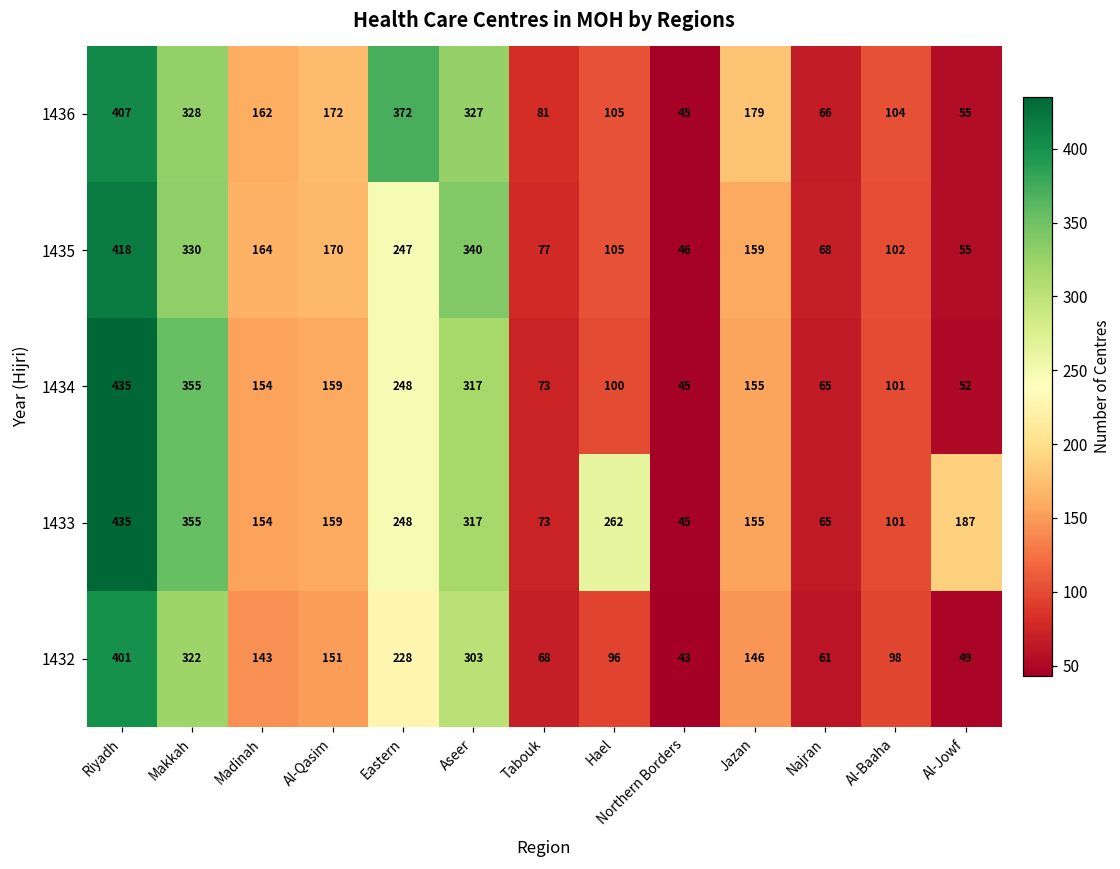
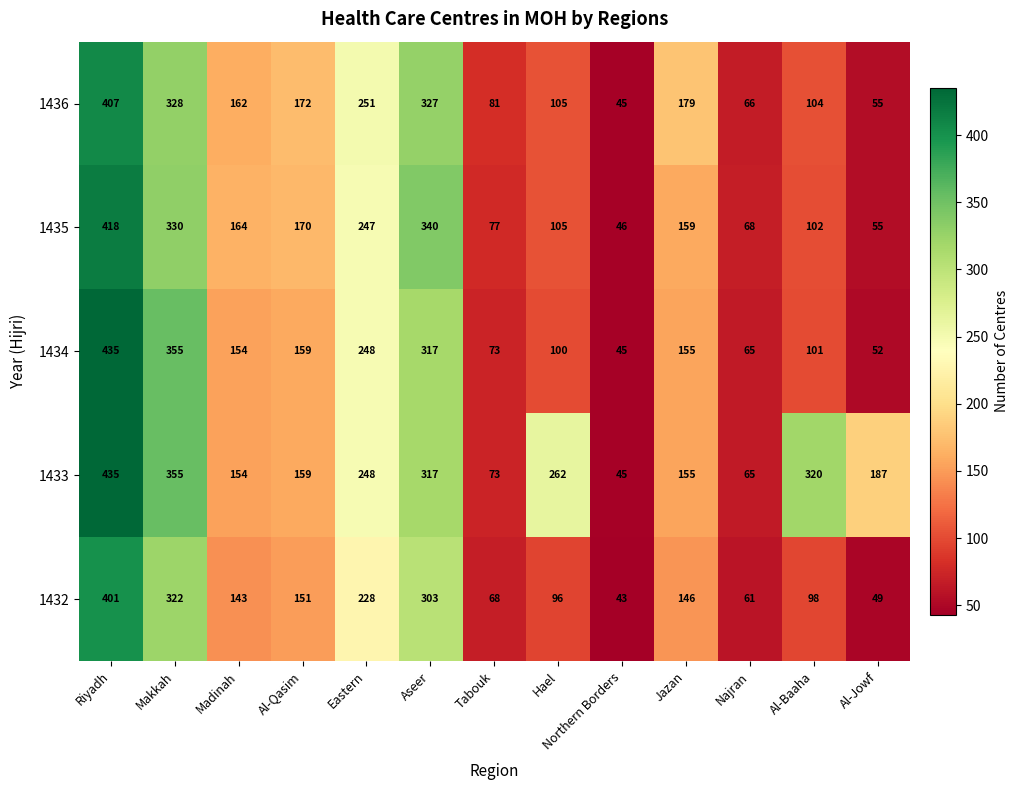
1436, Eastern: 372 -> 251
1433, Al-Baaha: 101 -> 320
